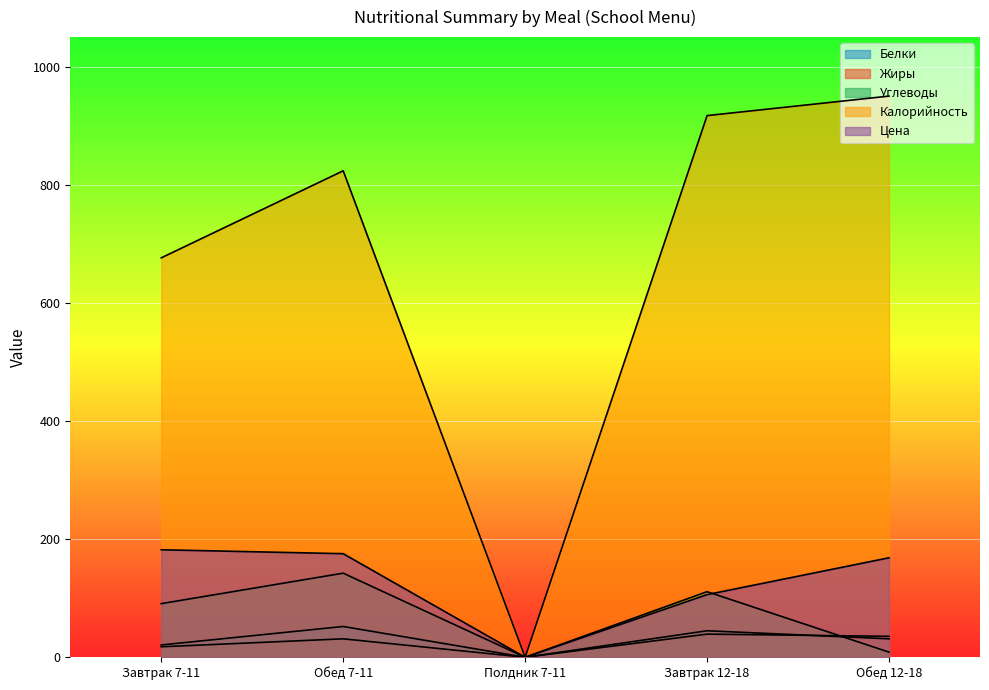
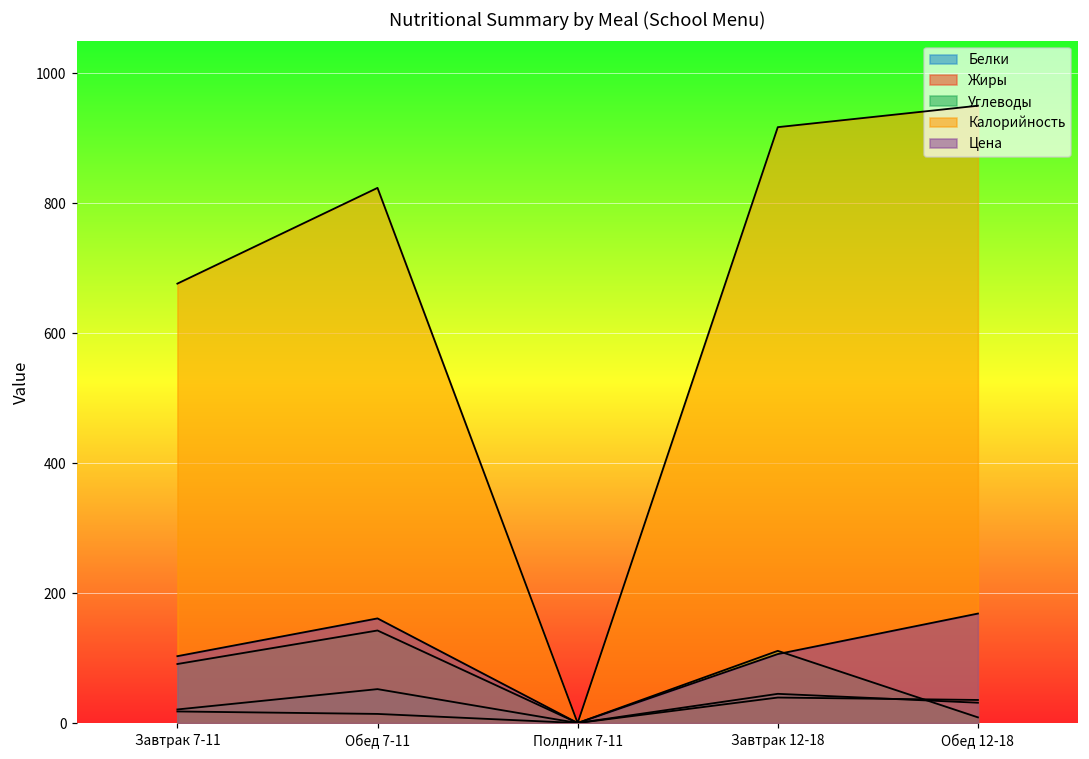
Цена, Завтрак 7-11: 180 -> 100
Жиры, Обед 7-11: 30 -> 10
Цена, Обед 7-11: 180 -> 160
